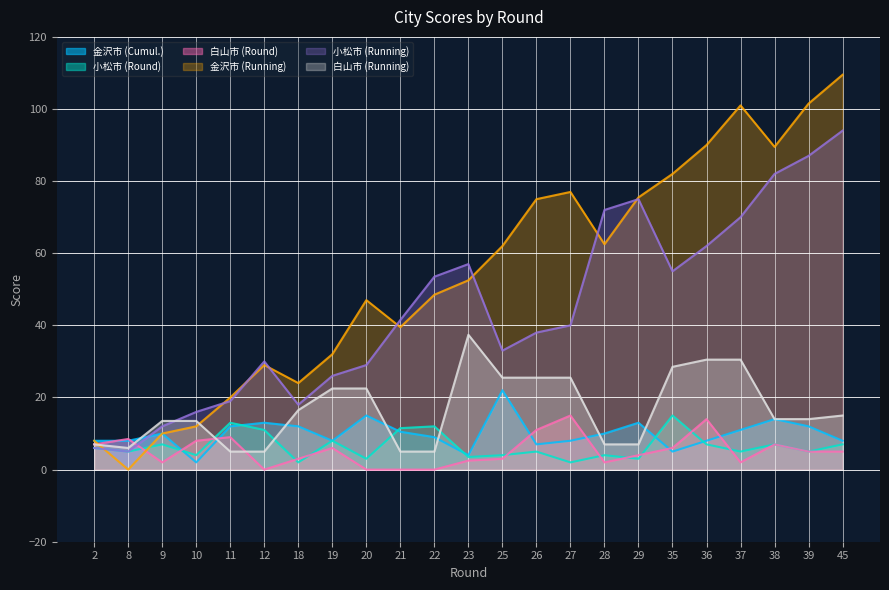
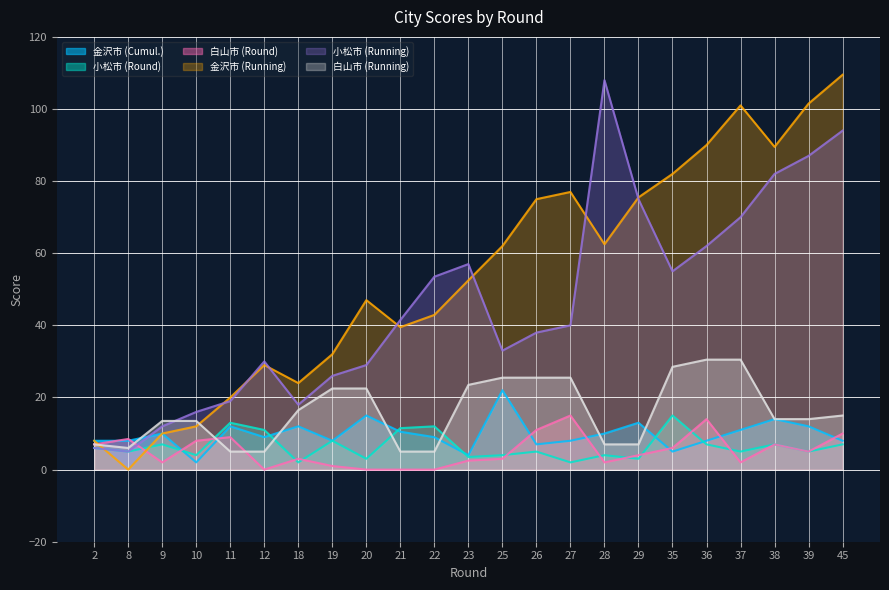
金沢市 (Cumul.), 12: 13 -> 9
白山市 (Round), 19: 6 -> 1
金沢市 (Running), 22: 49 -> 43
白山市 (Running), 23: 37 -> 24
小松市 (Running), 28: 72 -> 108
白山市 (Round), 45: 5 -> 10
